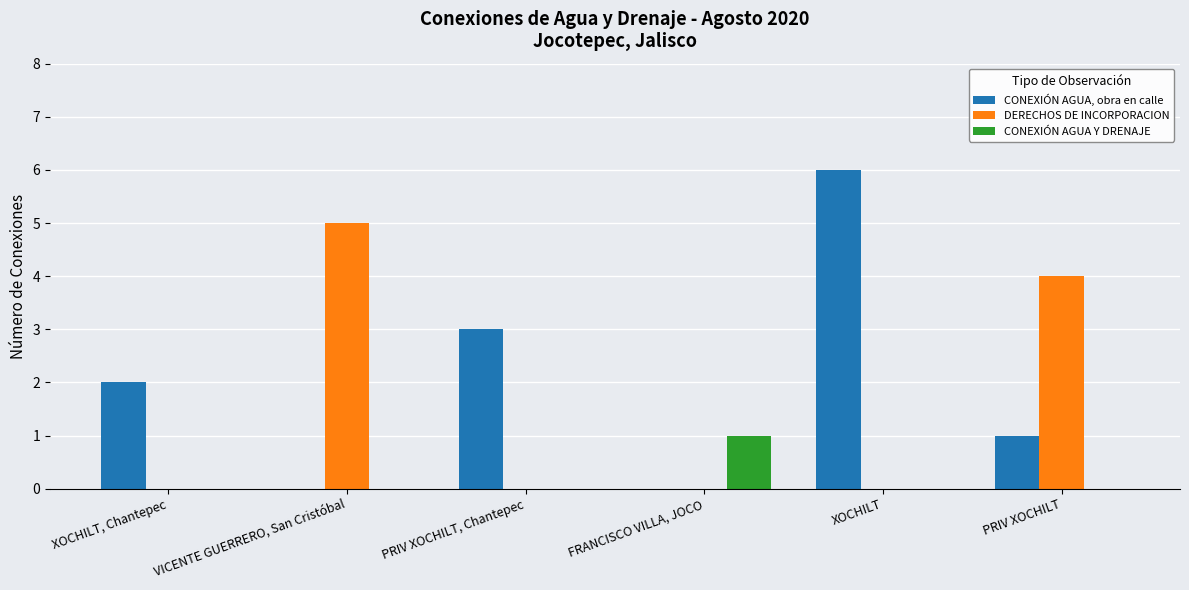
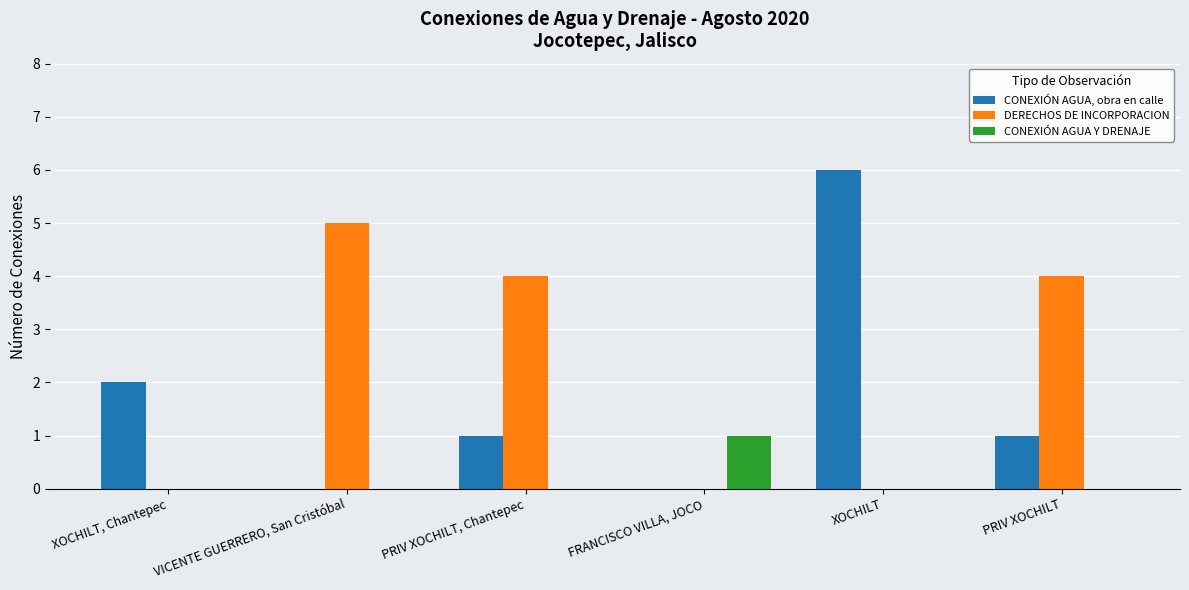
CONEXIÓN AGUA, obra en calle, PRIV XOCHILT, Chantepec: 3 -> 1
DERECHOS DE INCORPORACION, PRIV XOCHILT, Chantepec: 0 -> 4
